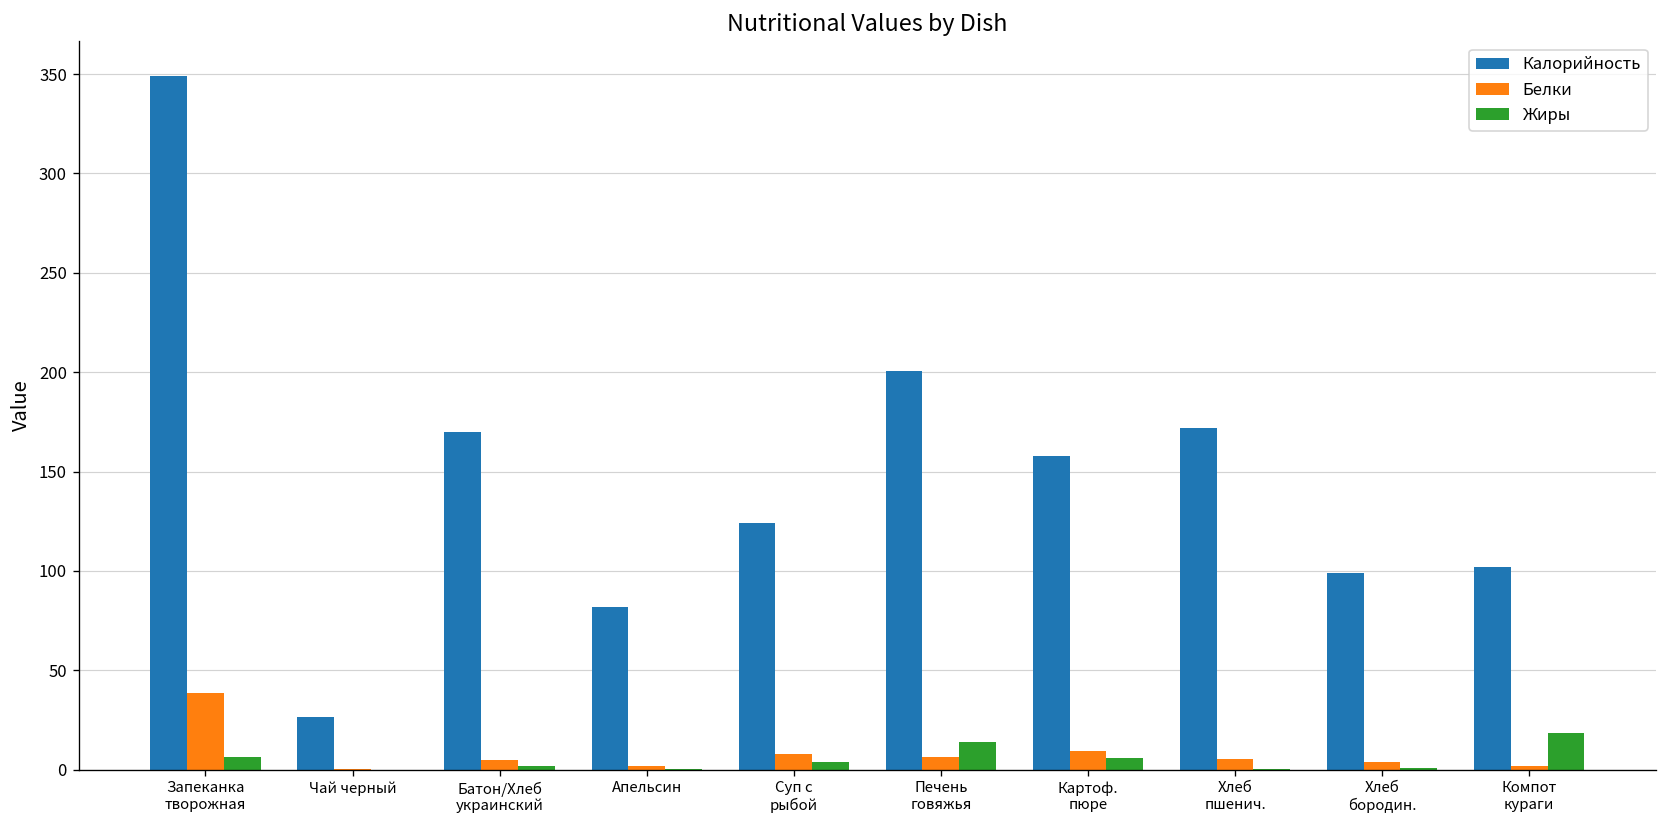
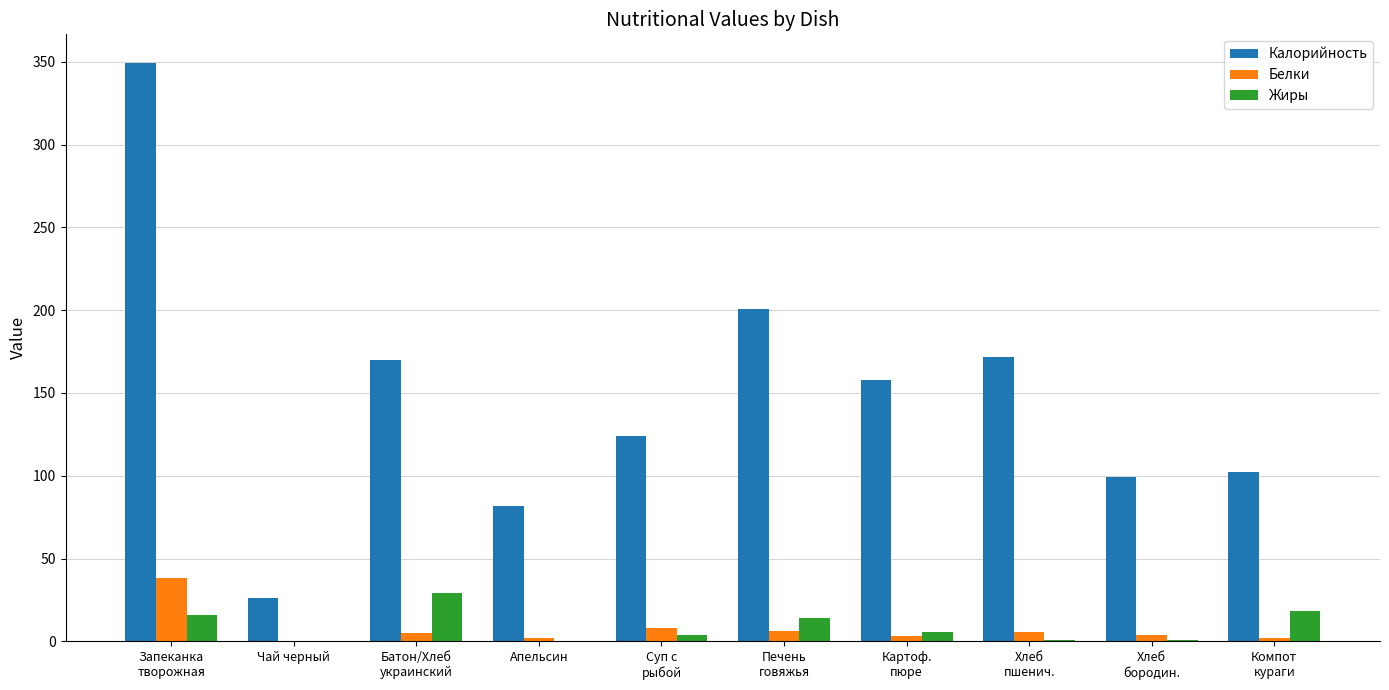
Жиры, Запеканка творожная: 7 -> 16
Жиры, Батон/Хлеб украинский: 2 -> 29
Белки, Картоф. пюре: 9 -> 3
